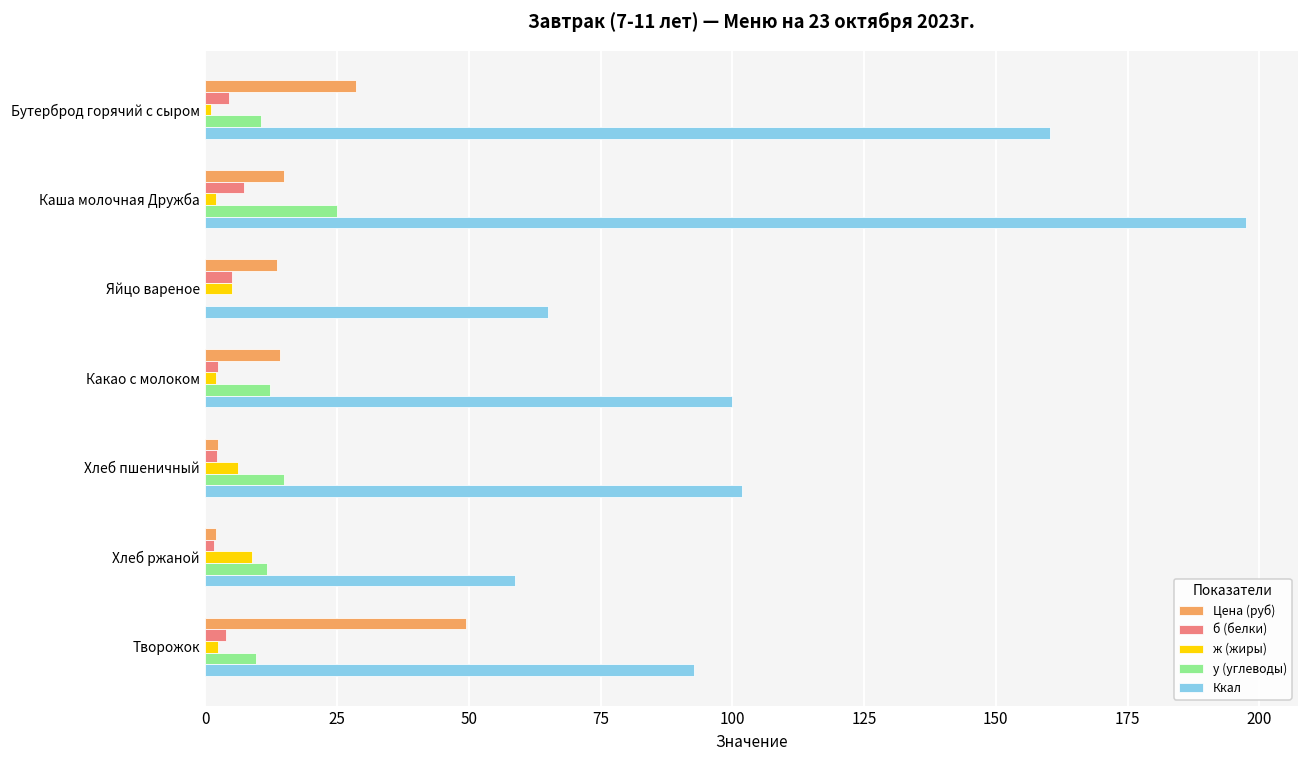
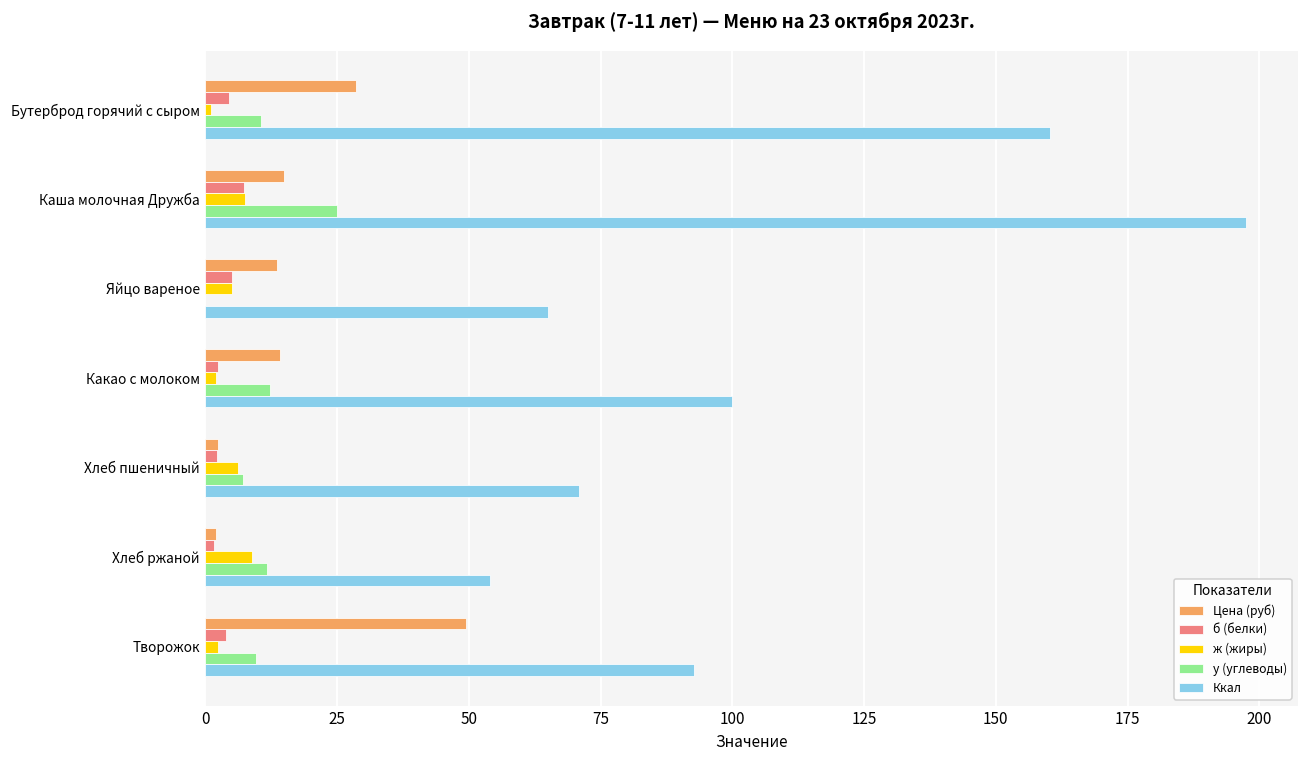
ж (жиры), Каша молочная Дружба: 2 -> 8
у (углеводы), Хлеб пшеничный: 15 -> 7
Ккал, Хлеб пшеничный: 102 -> 71
Ккал, Хлеб ржаной: 59 -> 54
